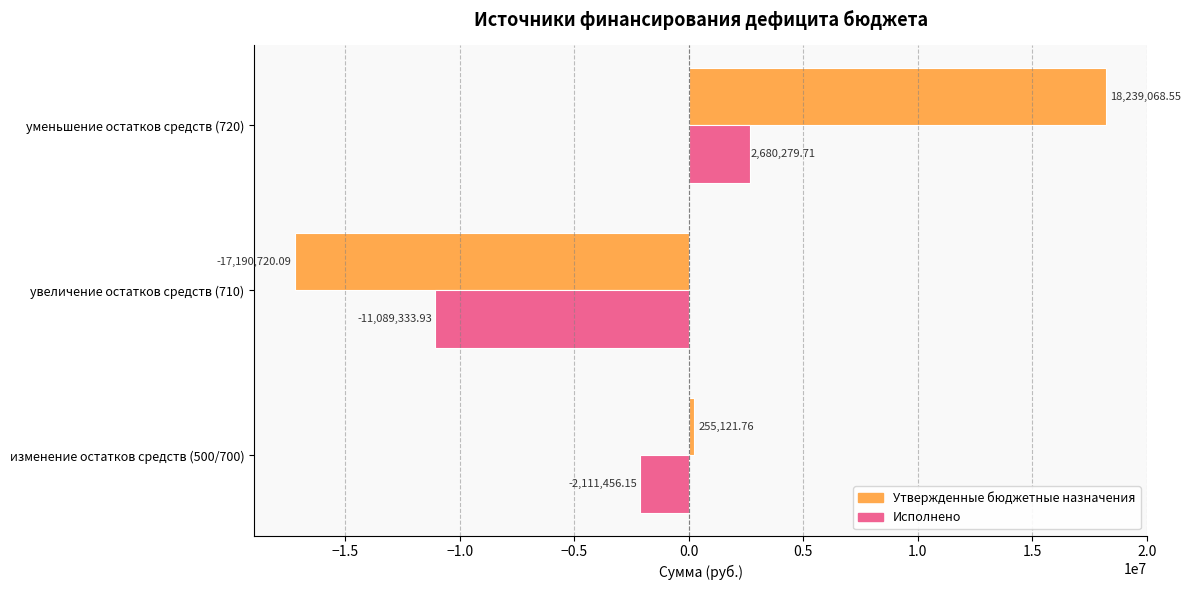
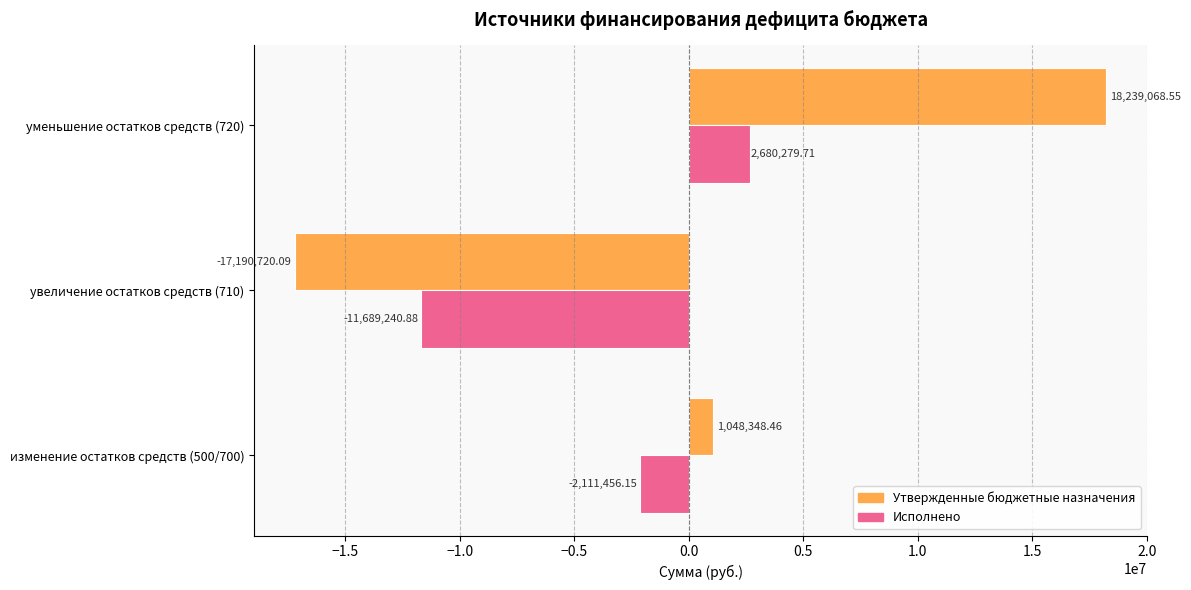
Исполнено, увеличение остатков средств (710): -11,089,333.93 -> -11,689,240.88
Утвержденные бюджетные назначения, изменение остатков средств (500/700): 255,121.76 -> 1,048,348.46
